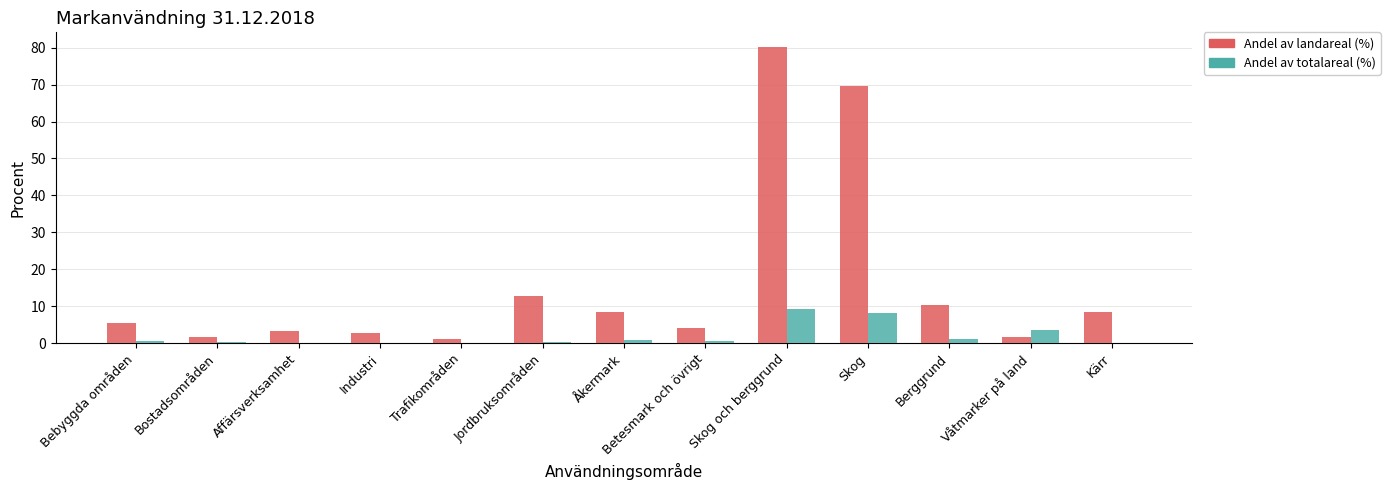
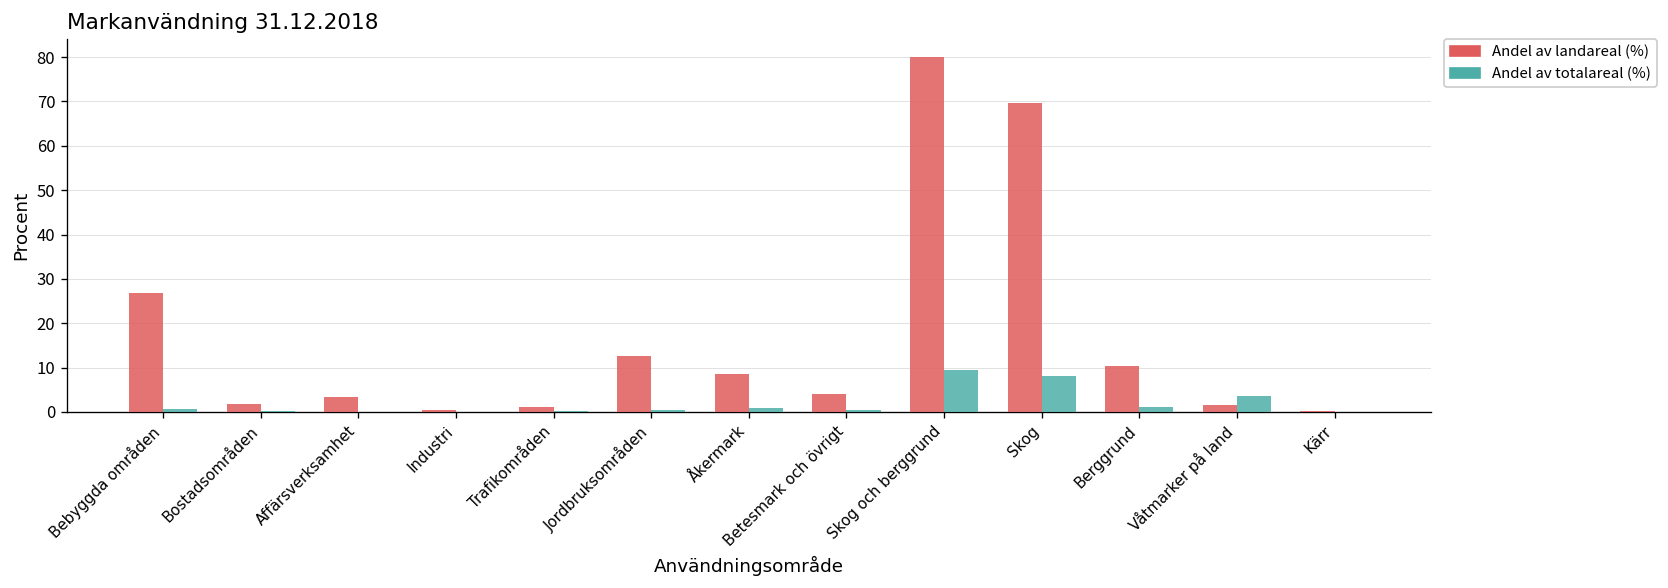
Andel av landareal (%), Bebyggda områden: 6 -> 27
Andel av landareal (%), Industri: 3 -> 0
Andel av landareal (%), Kärr: 8 -> 0
